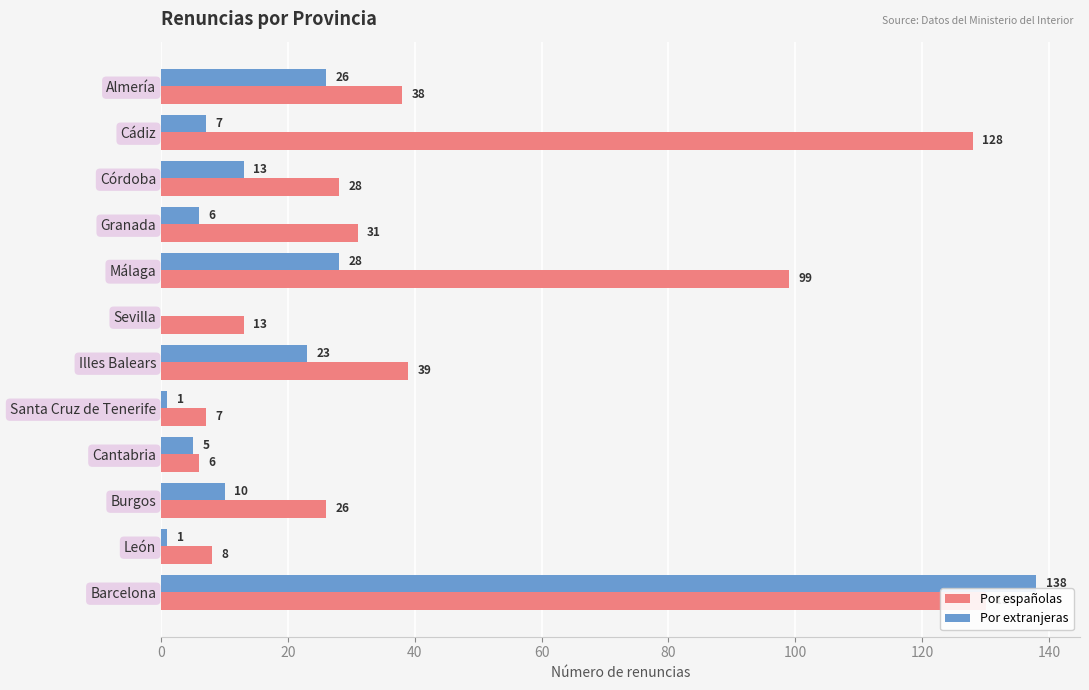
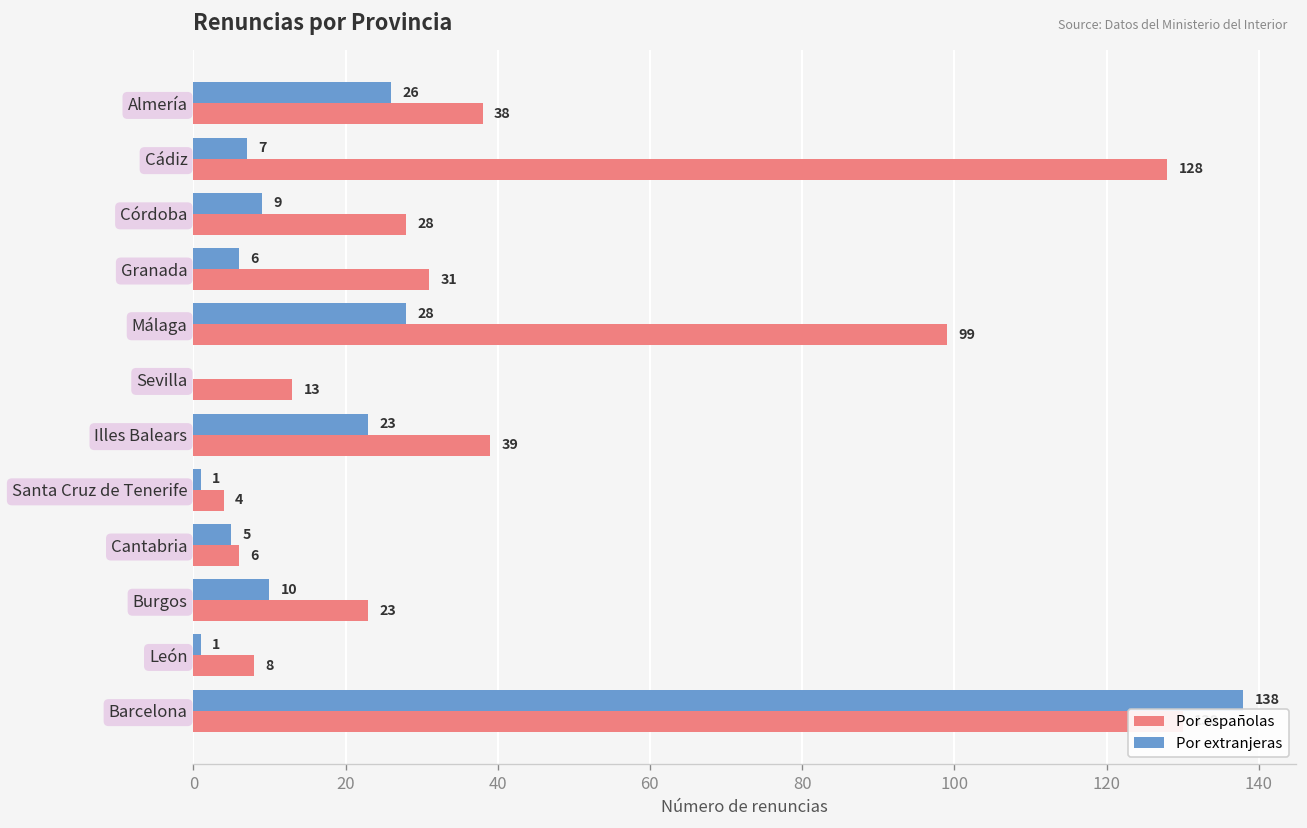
Por extranjeras, Córdoba: 13 -> 9
Por españolas, Santa Cruz de Tenerife: 7 -> 4
Por españolas, Burgos: 26 -> 23
